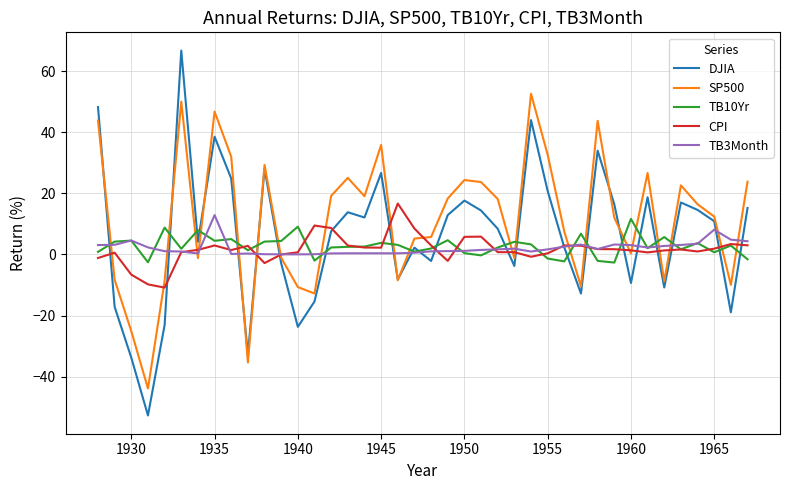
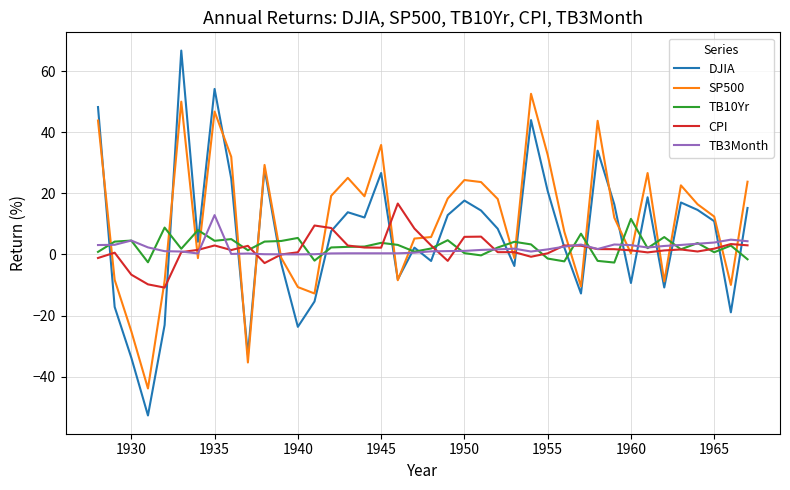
DJIA, 1935: 39 -> 54
TB10Yr, 1940: 9 -> 5
TB3Month, 1965: 8 -> 4
